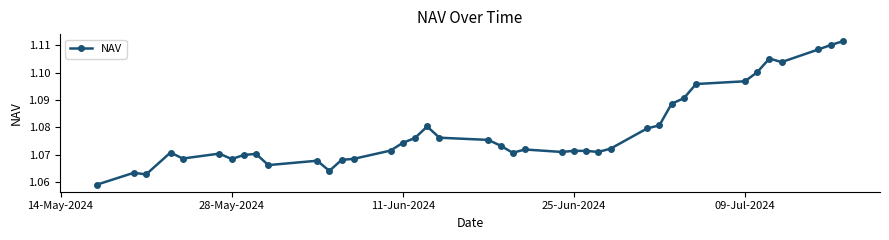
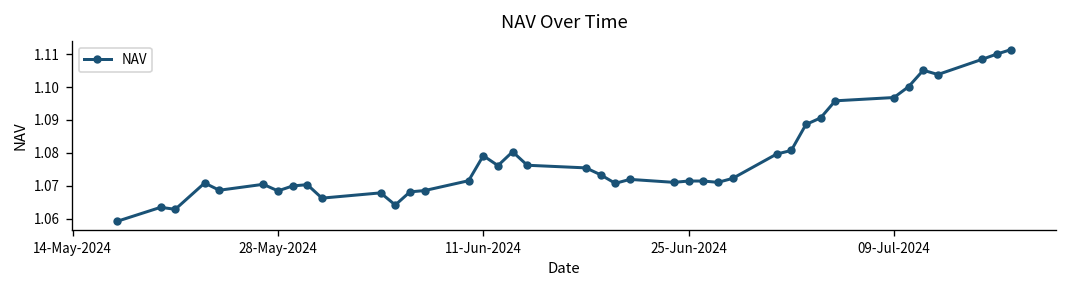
11-Jun-2024: 1.074 -> 1.079
